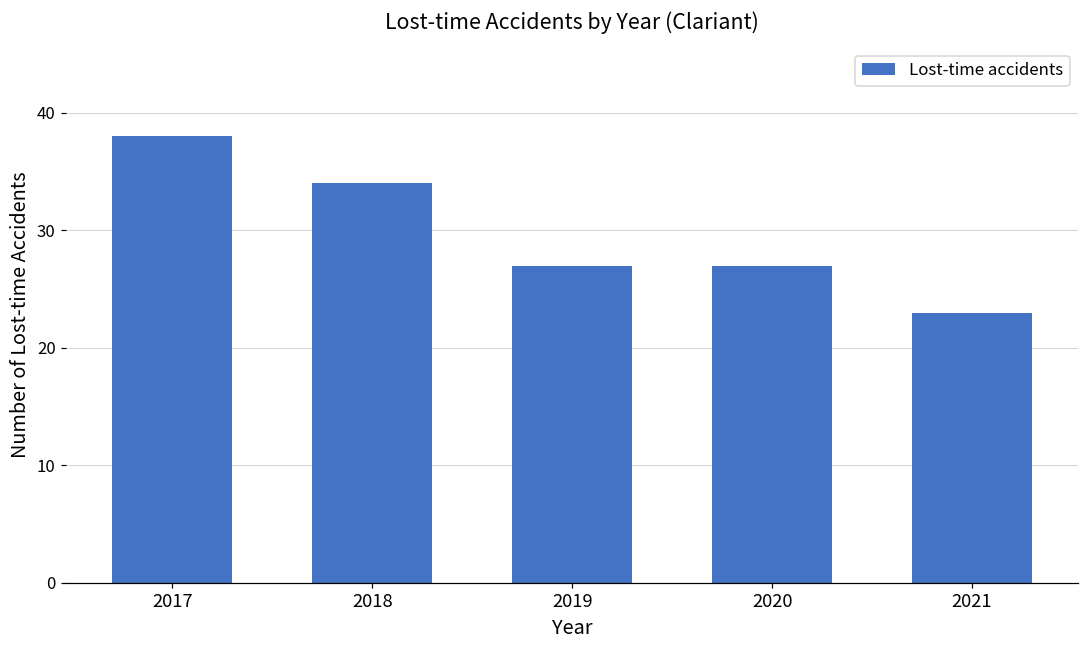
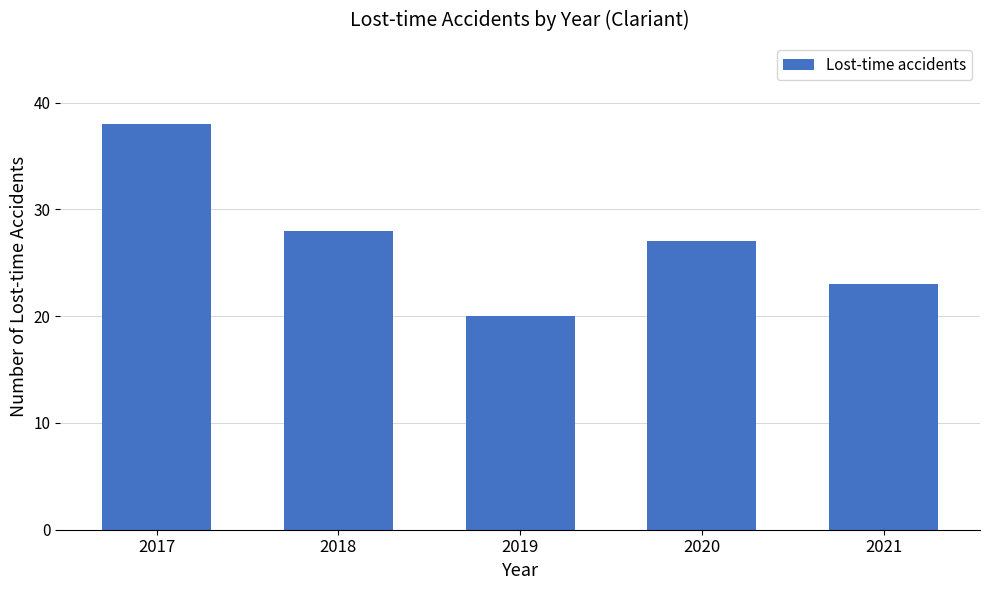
2018: 34 -> 28
2019: 27 -> 20
